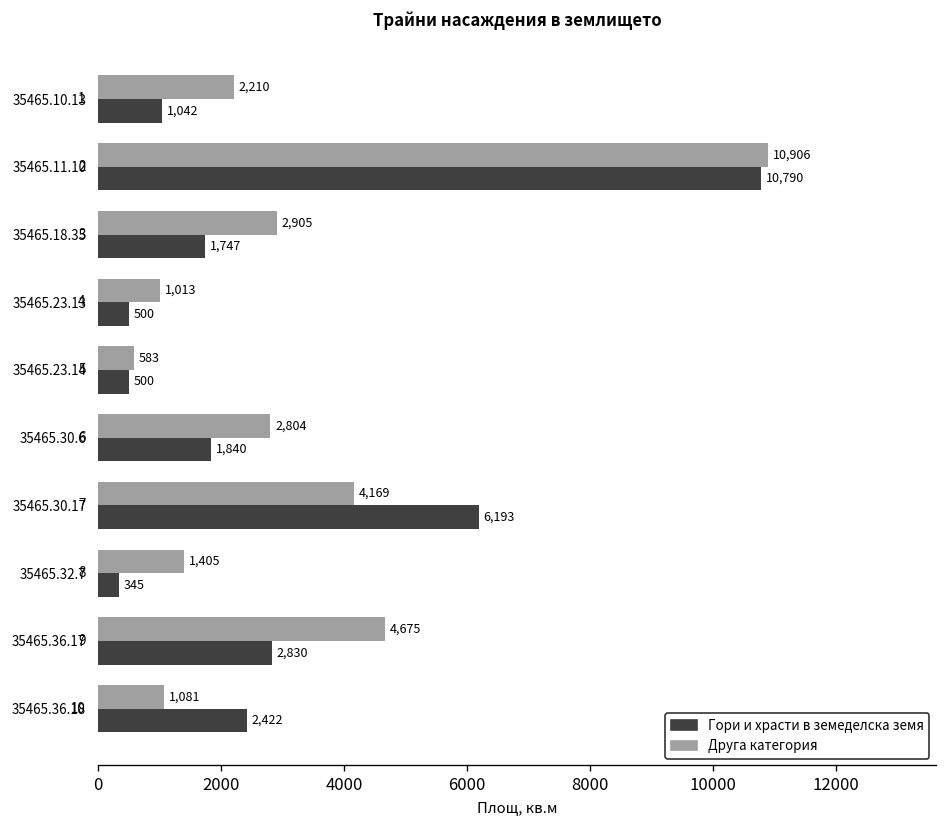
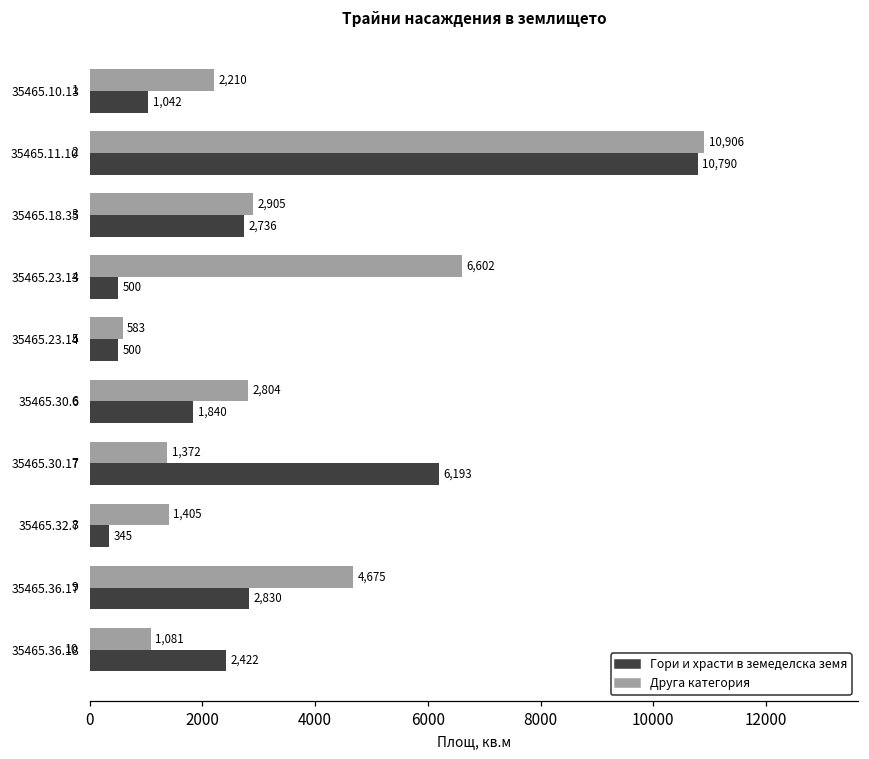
Гори и храсти в земеделска земя, 35465.18.35: 1,747 -> 2,736
Друга категория, 35465.23.13: 1,013 -> 6,602
Друга категория, 35465.30.17: 4,169 -> 1,372
